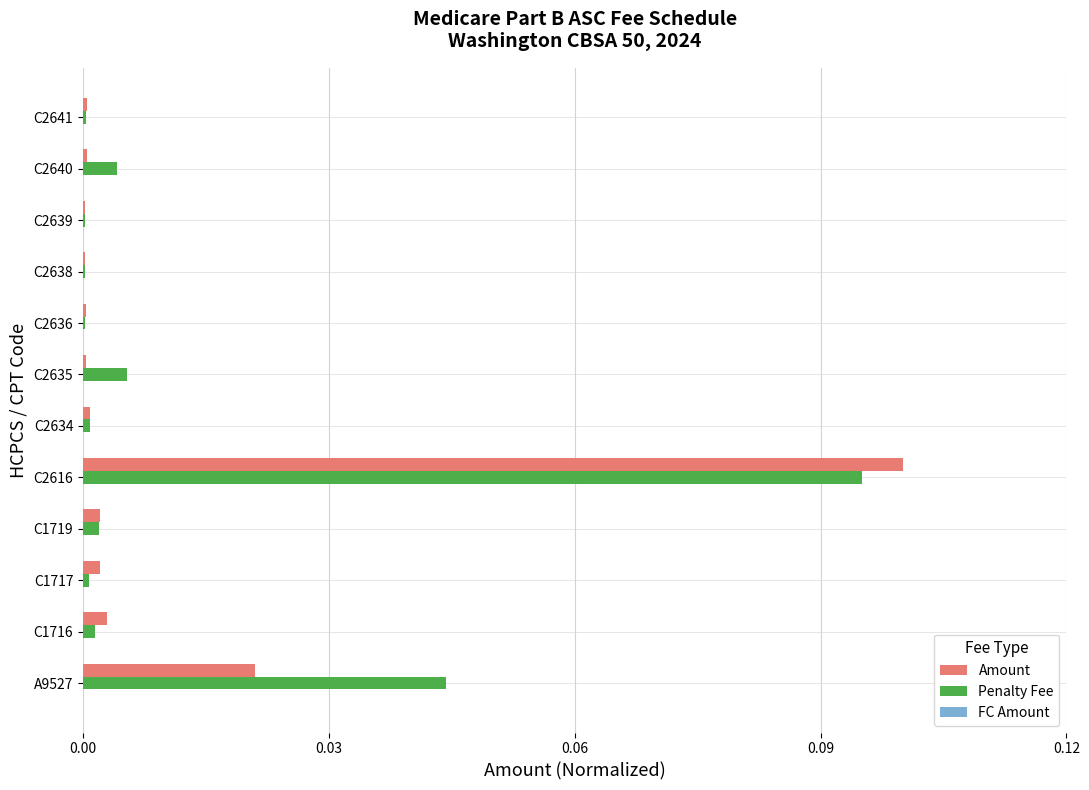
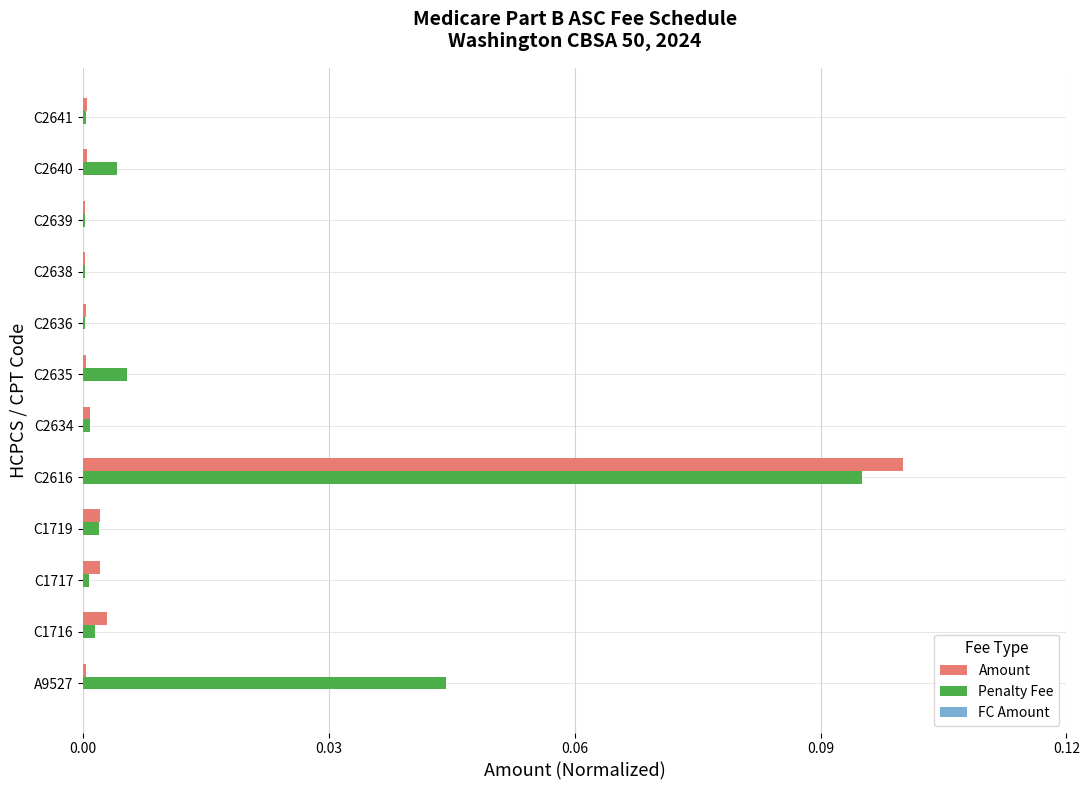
Amount, A9527: 0.021 -> 0.000
